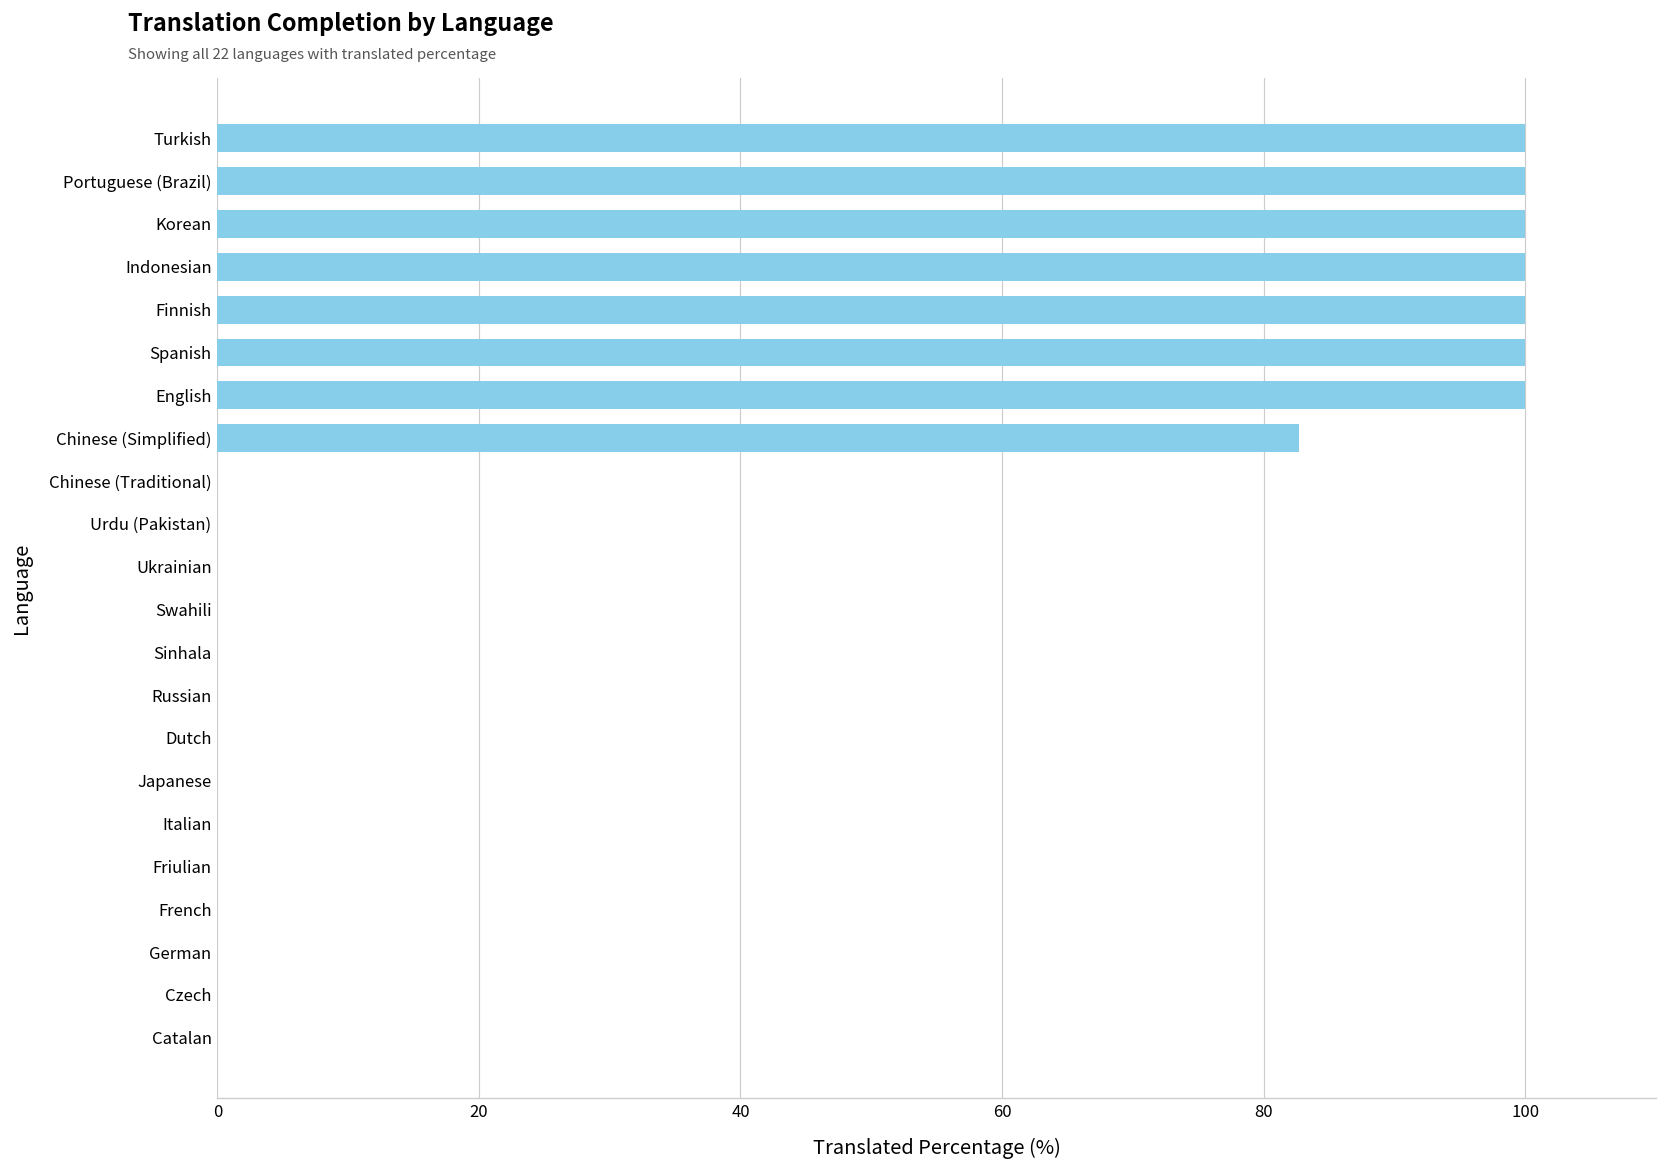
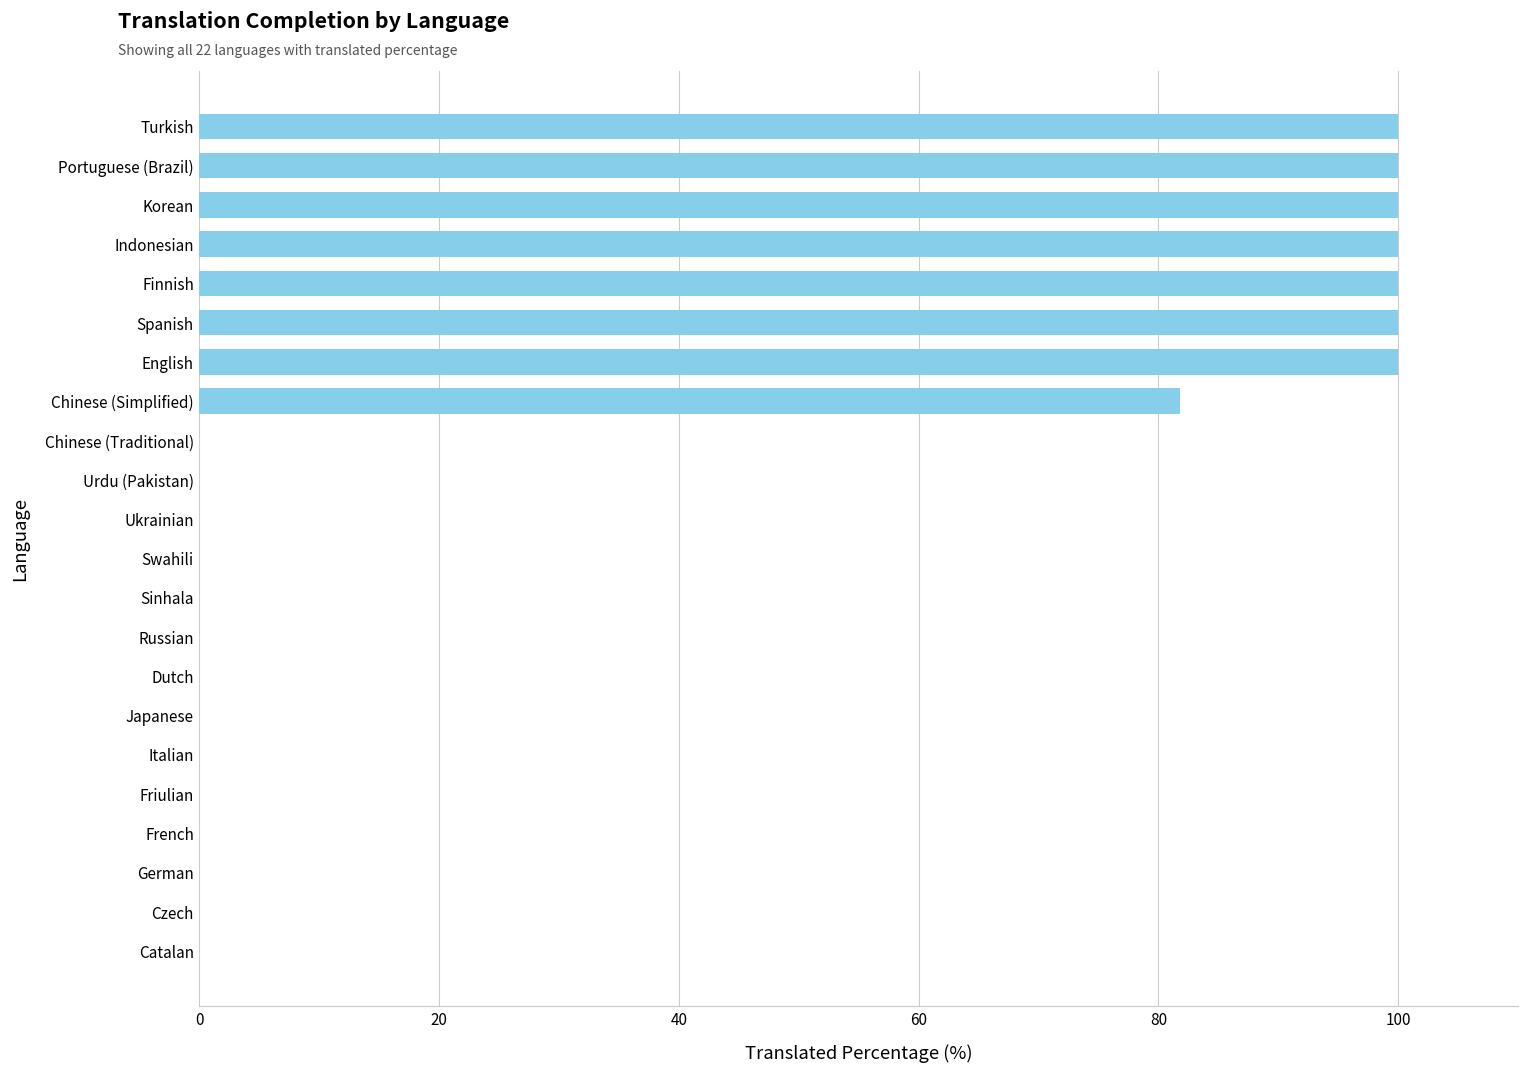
Chinese (Simplified): 82.7 -> 81.8
